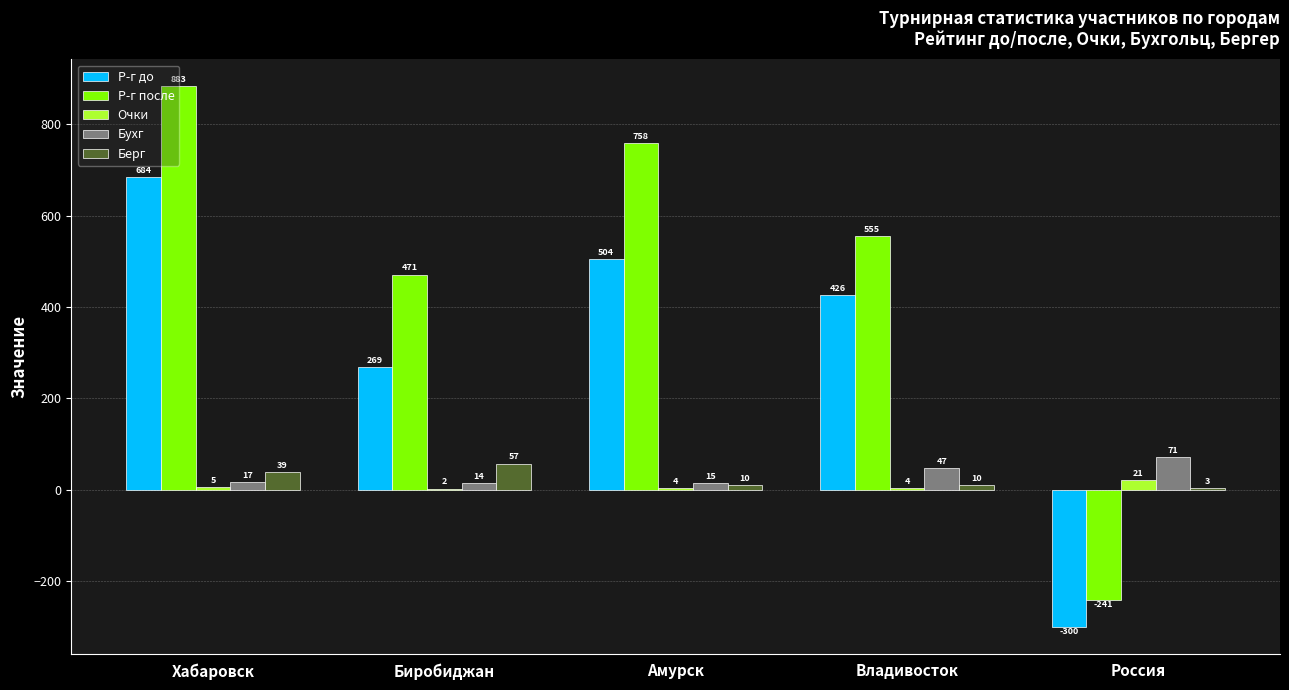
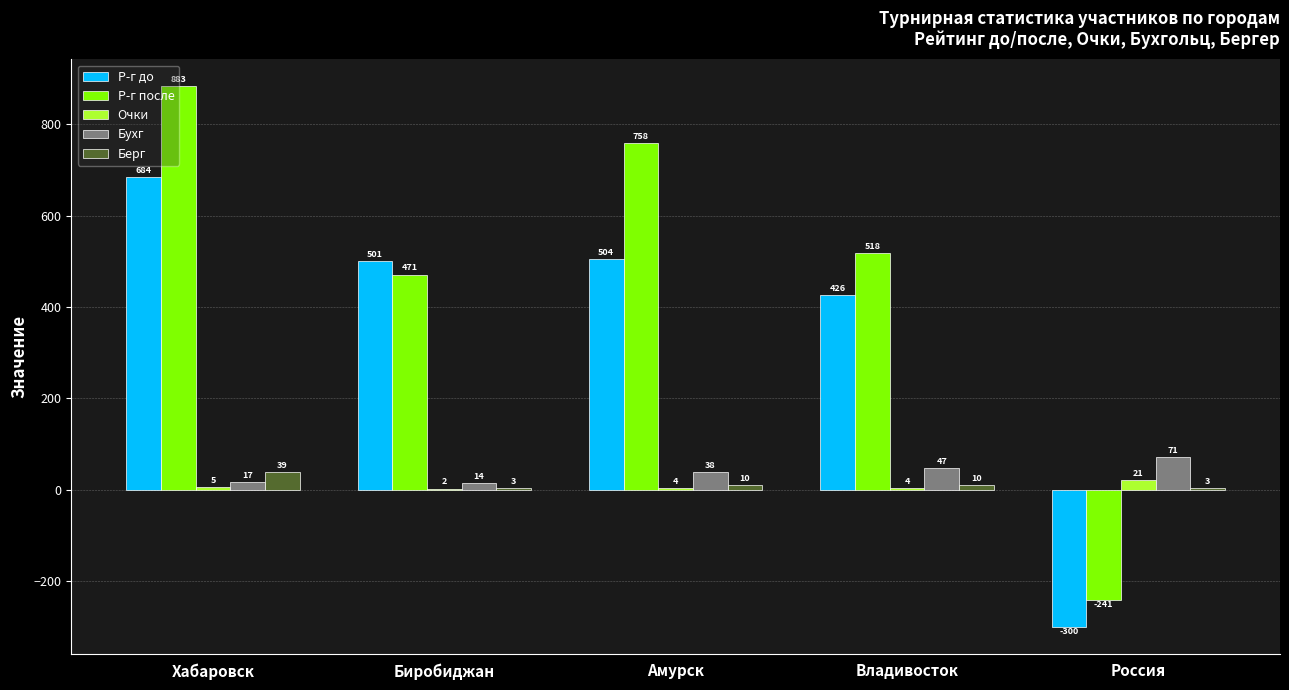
Р-г до, Биробиджан: 269 -> 501
Берг, Биробиджан: 57 -> 3
Бухг, Амурск: 15 -> 38
Р-г после, Владивосток: 555 -> 518
